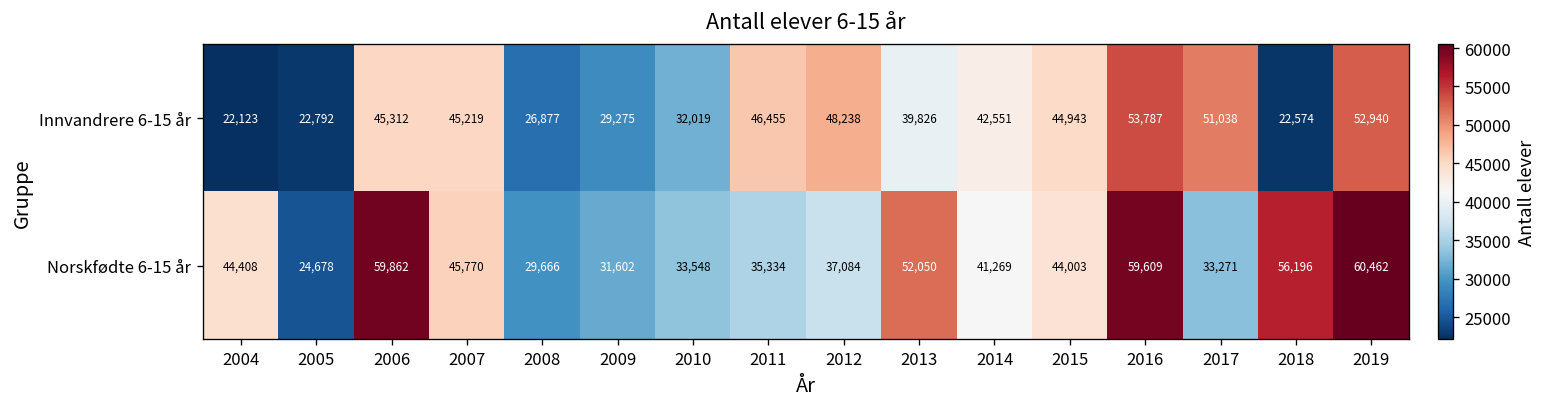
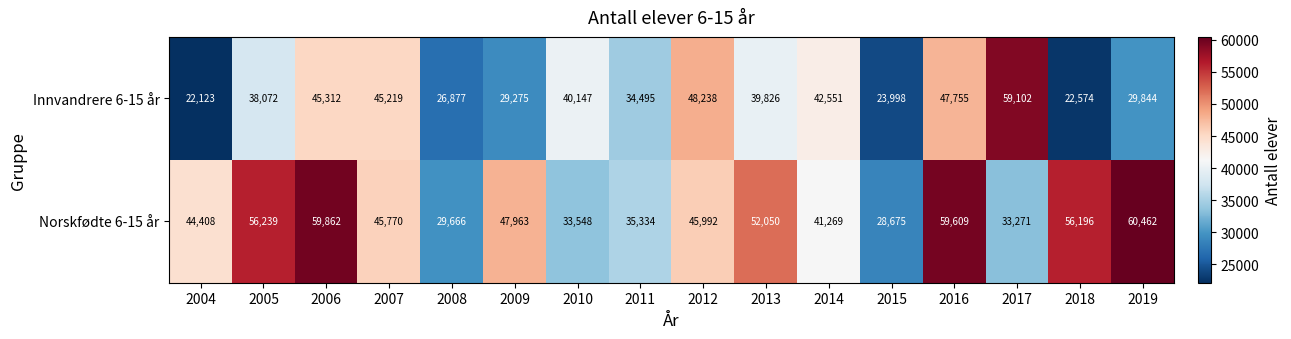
Innvandrere 6-15 år, 2005: 22,792 -> 38,072
Innvandrere 6-15 år, 2010: 32,019 -> 40,147
Innvandrere 6-15 år, 2011: 46,455 -> 34,495
Innvandrere 6-15 år, 2015: 44,943 -> 23,998
Innvandrere 6-15 år, 2016: 53,787 -> 47,755
Innvandrere 6-15 år, 2017: 51,038 -> 59,102
Innvandrere 6-15 år, 2019: 52,940 -> 29,844
Norskfødte 6-15 år, 2005: 24,678 -> 56,239
Norskfødte 6-15 år, 2009: 31,602 -> 47,963
Norskfødte 6-15 år, 2012: 37,084 -> 45,992
Norskfødte 6-15 år, 2015: 44,003 -> 28,675
